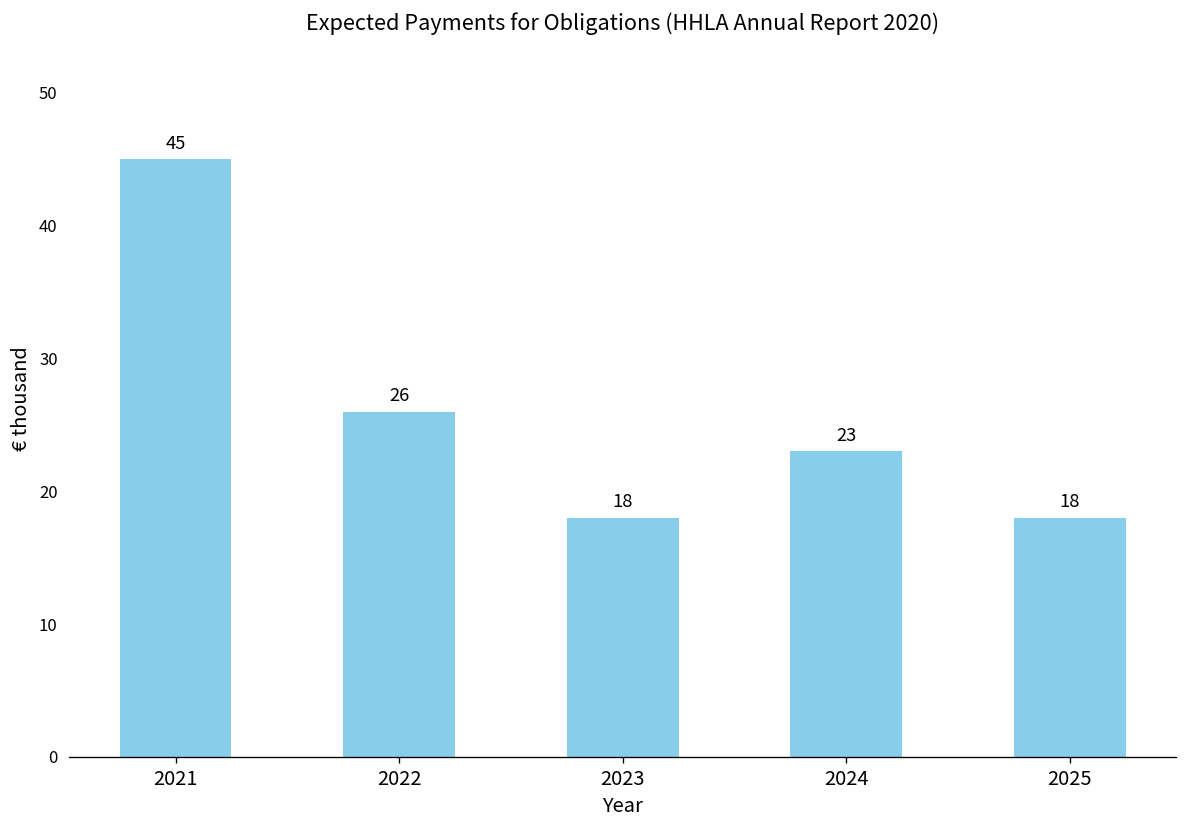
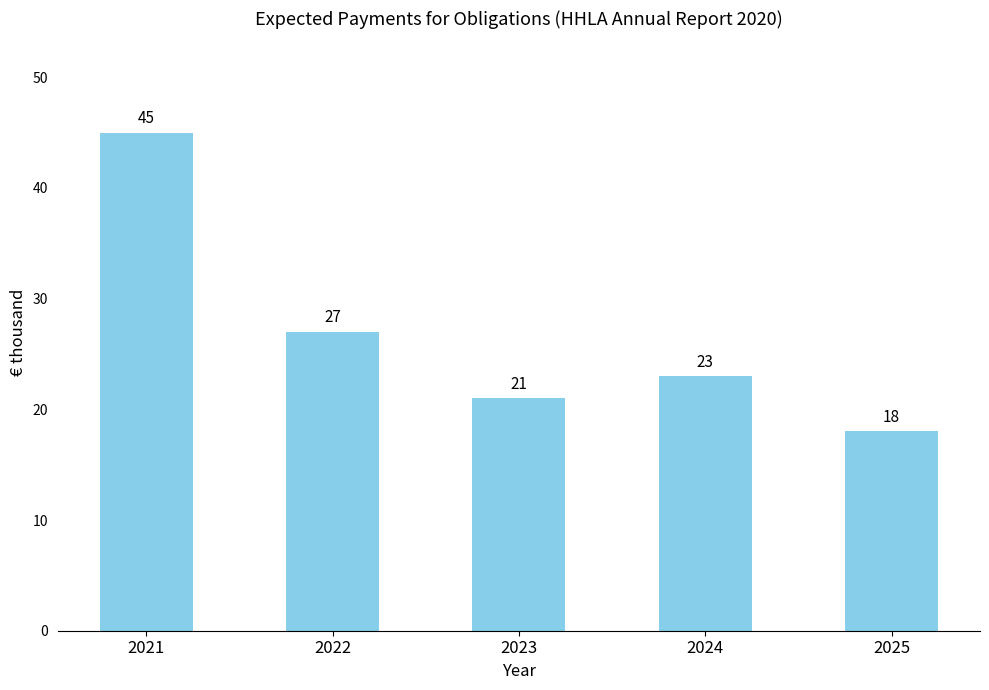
2022: 26 -> 27
2023: 18 -> 21
